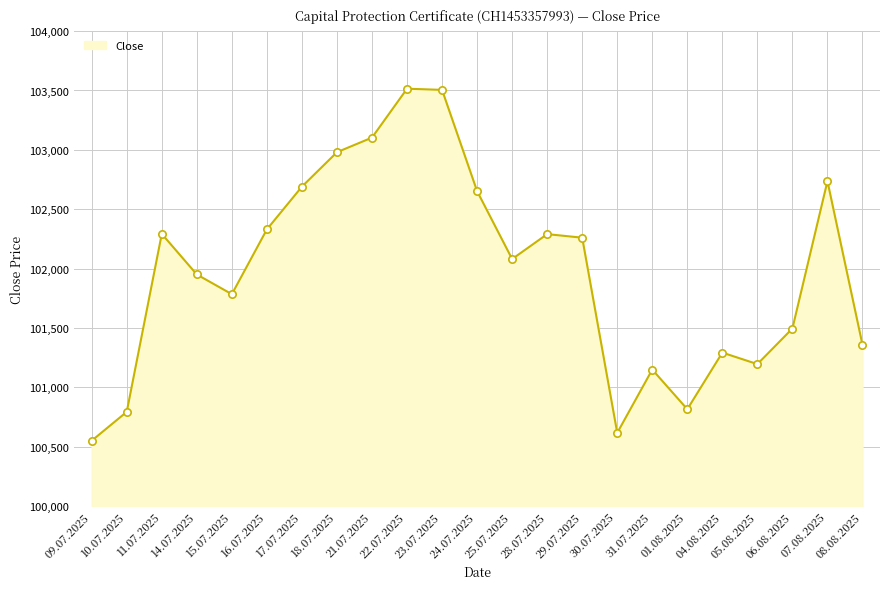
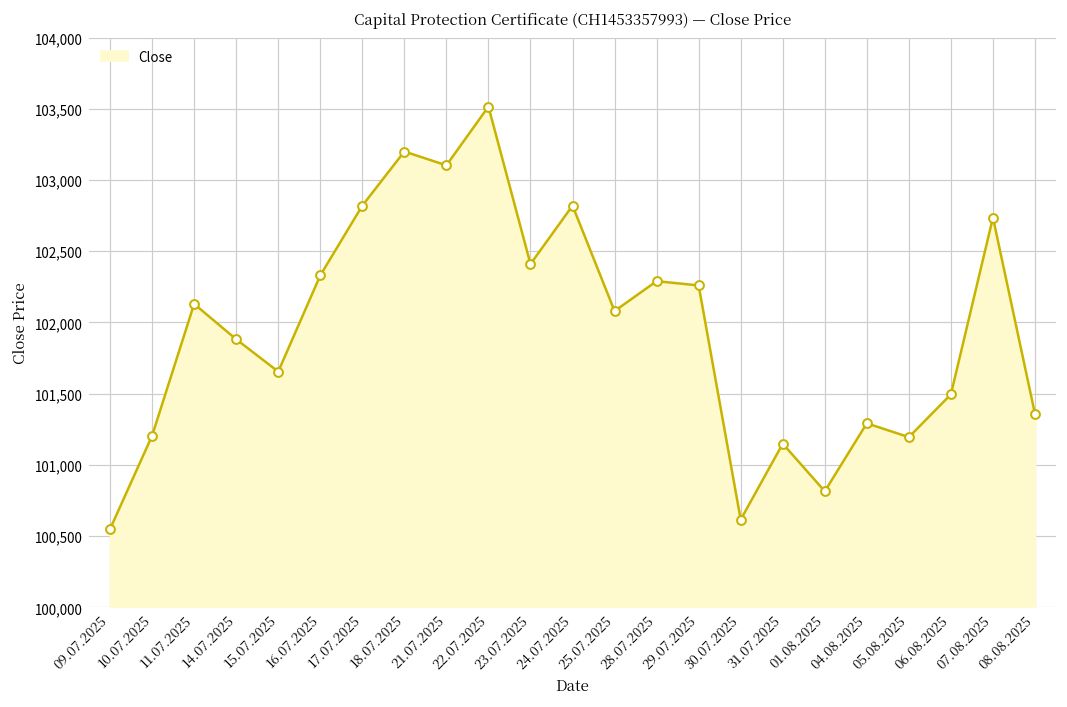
10.07.2025: 100,790 -> 101,210
11.07.2025: 102,290 -> 102,130
14.07.2025: 101,950 -> 101,880
15.07.2025: 101,780 -> 101,660
17.07.2025: 102,690 -> 102,820
18.07.2025: 102,980 -> 103,200
23.07.2025: 103,510 -> 102,410
24.07.2025: 102,650 -> 102,820
